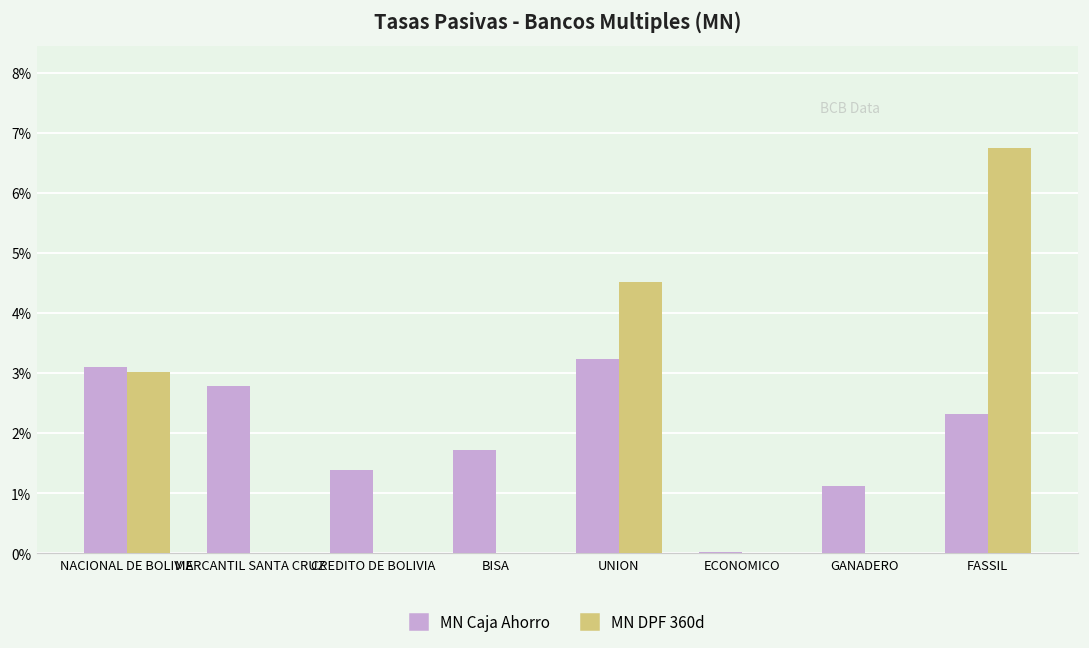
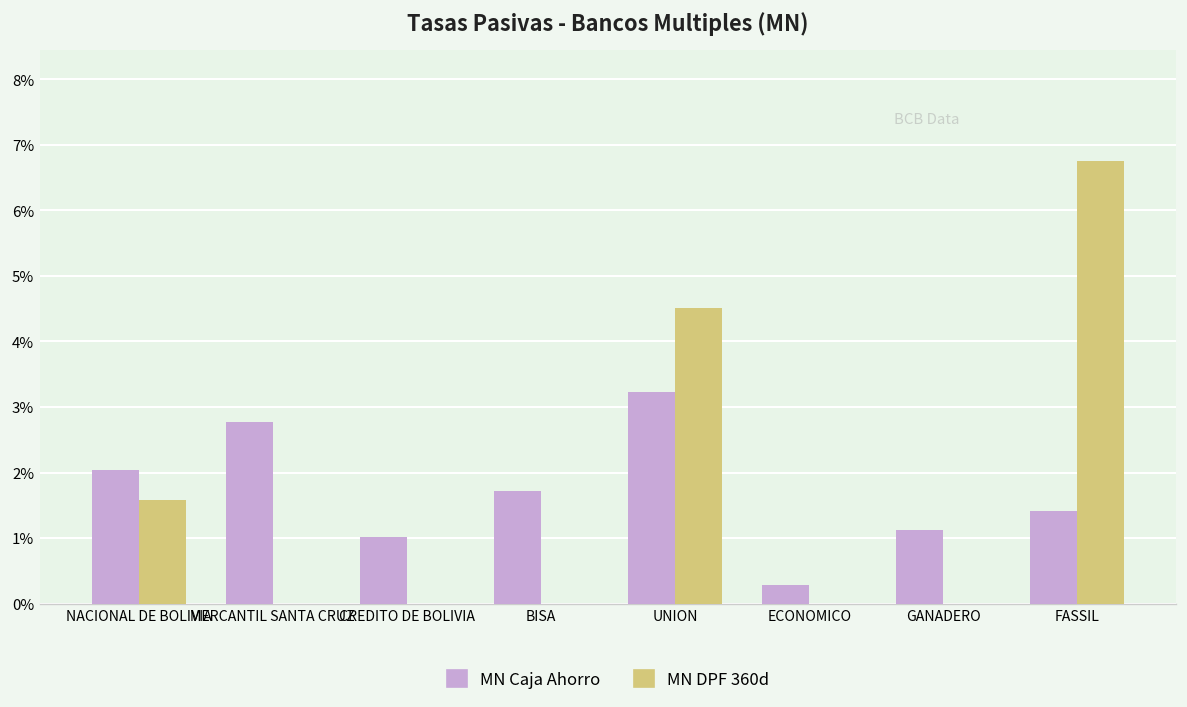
MN Caja Ahorro, NACIONAL DE BOLIVIA: 3.1% -> 2.0%
MN DPF 360d, NACIONAL DE BOLIVIA: 3.0% -> 1.6%
MN Caja Ahorro, CREDITO DE BOLIVIA: 1.4% -> 1.0%
MN Caja Ahorro, ECONOMICO: 0.0% -> 0.3%
MN Caja Ahorro, FASSIL: 2.3% -> 1.4%
